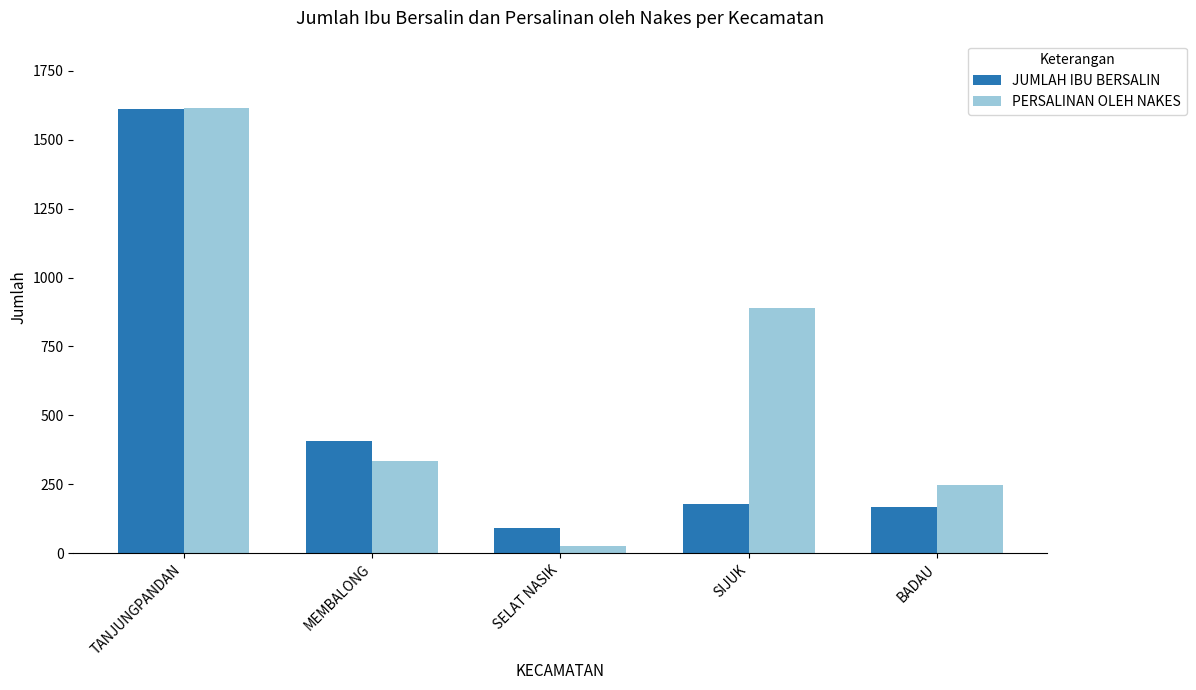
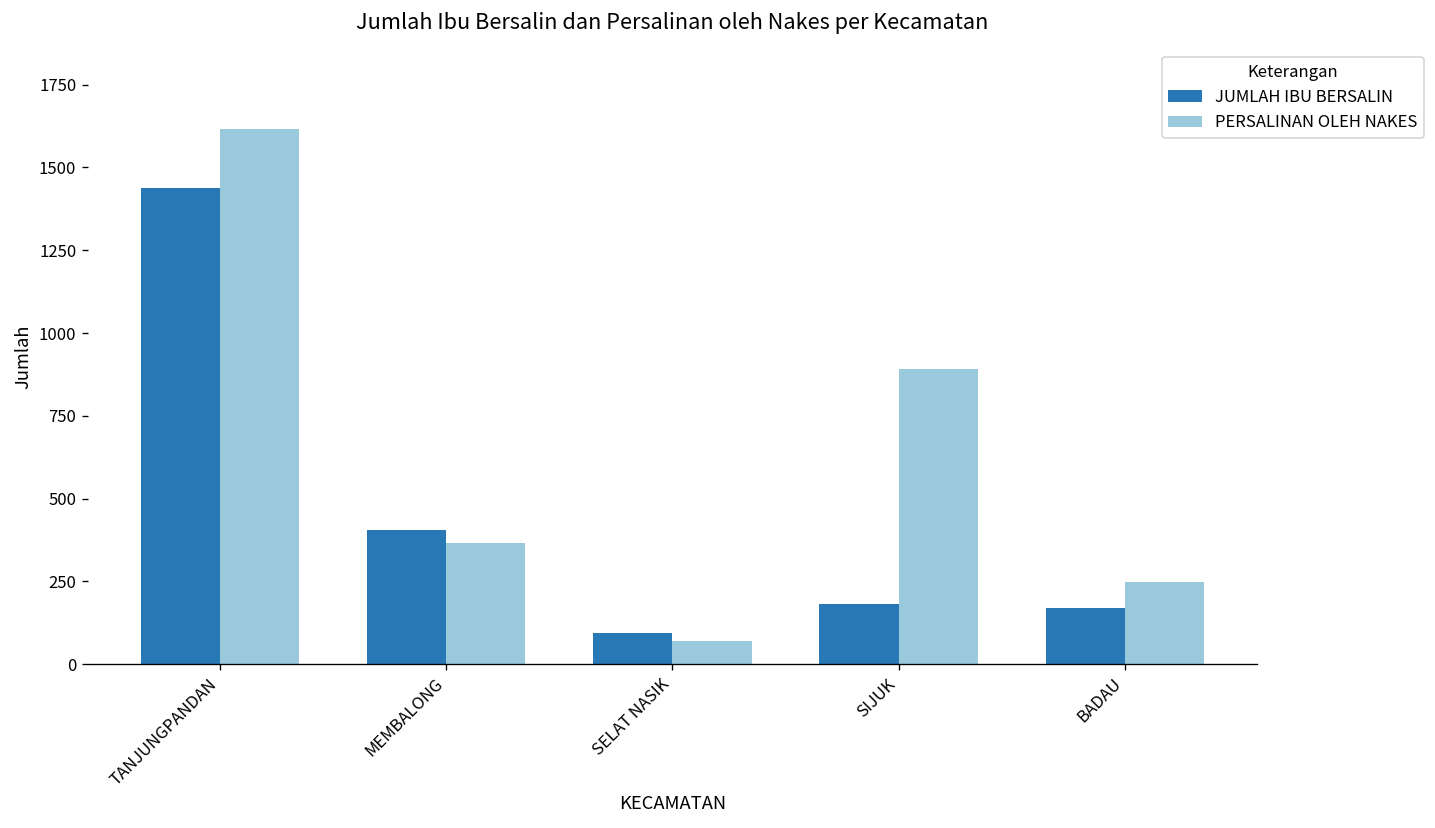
JUMLAH IBU BERSALIN, TANJUNGPANDAN: 1610 -> 1440
PERSALINAN OLEH NAKES, MEMBALONG: 340 -> 370
PERSALINAN OLEH NAKES, SELAT NASIK: 30 -> 70
